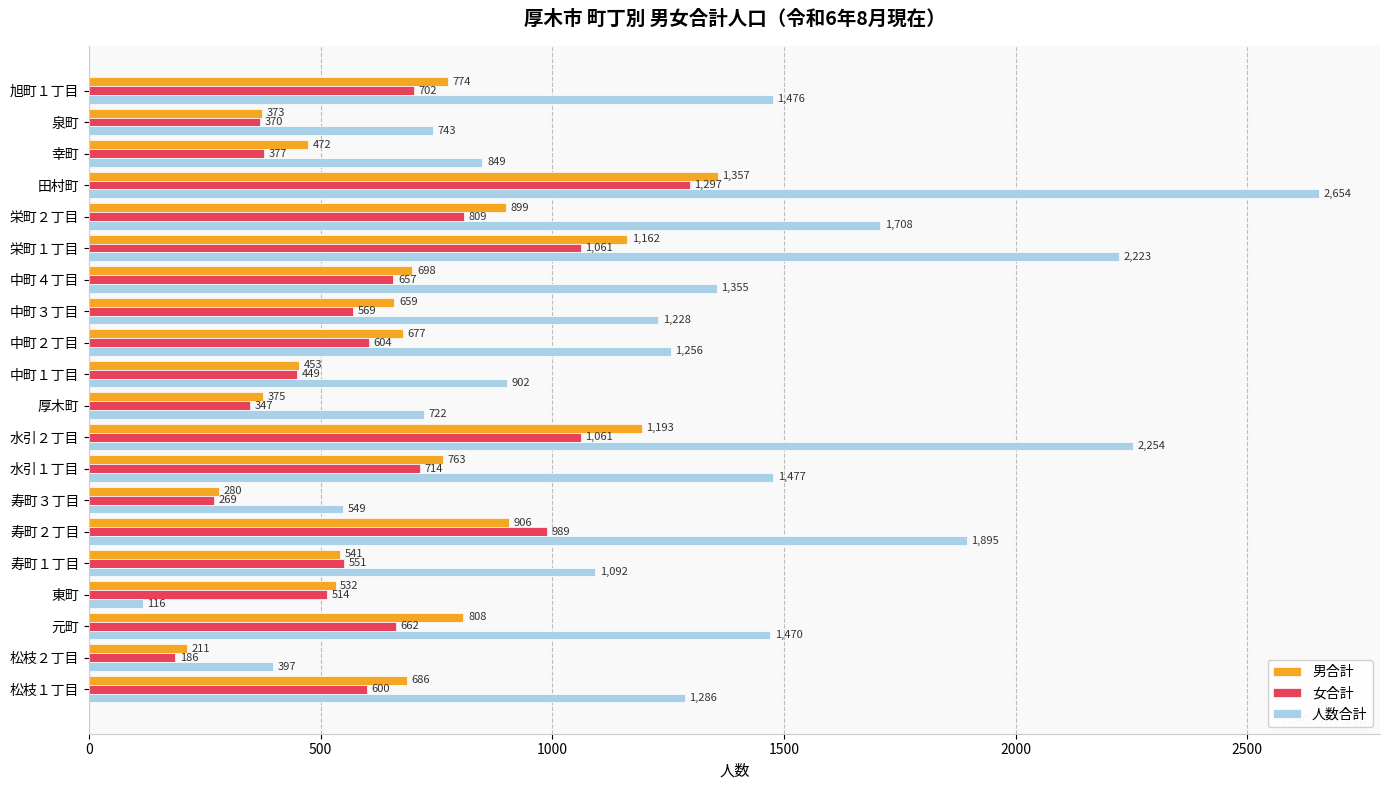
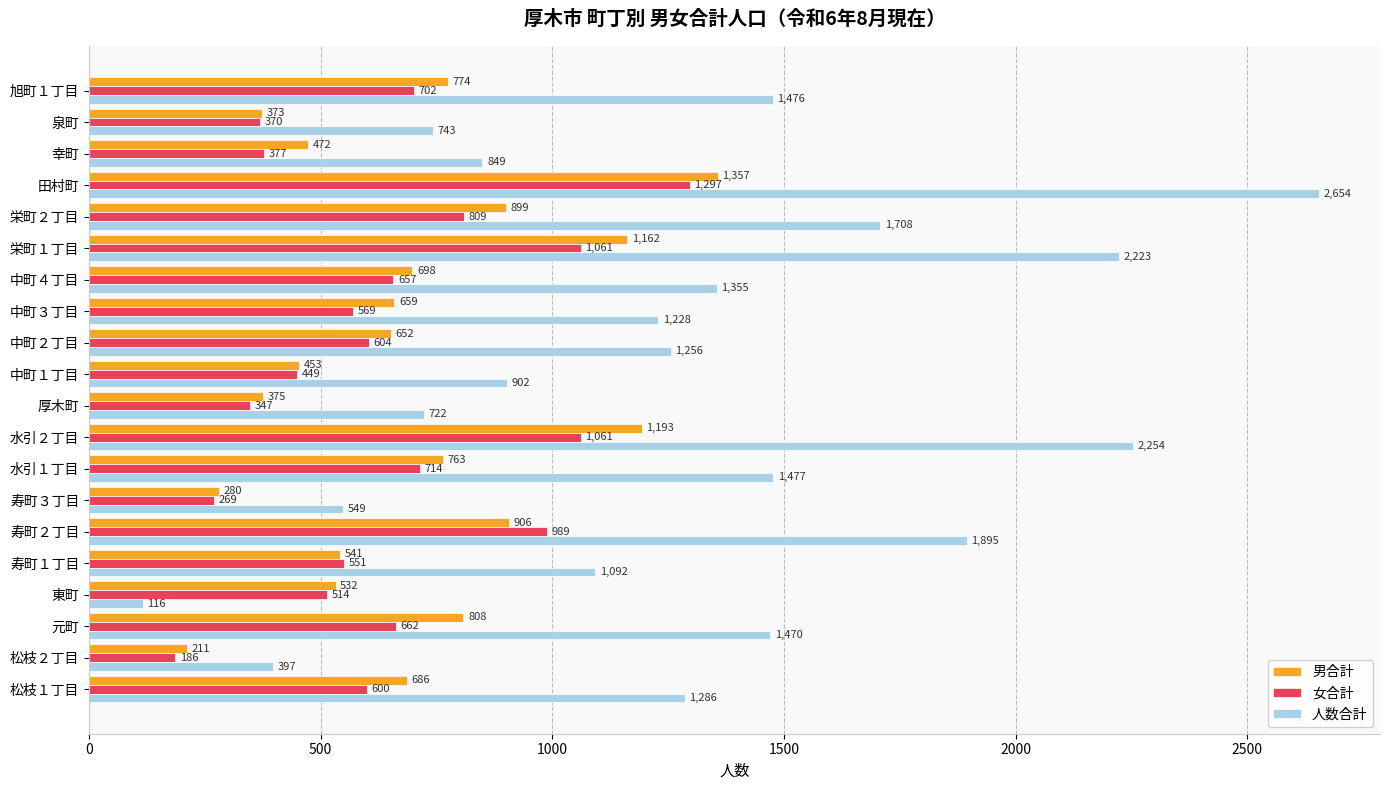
男合計, 中町２丁目: 677 -> 652
